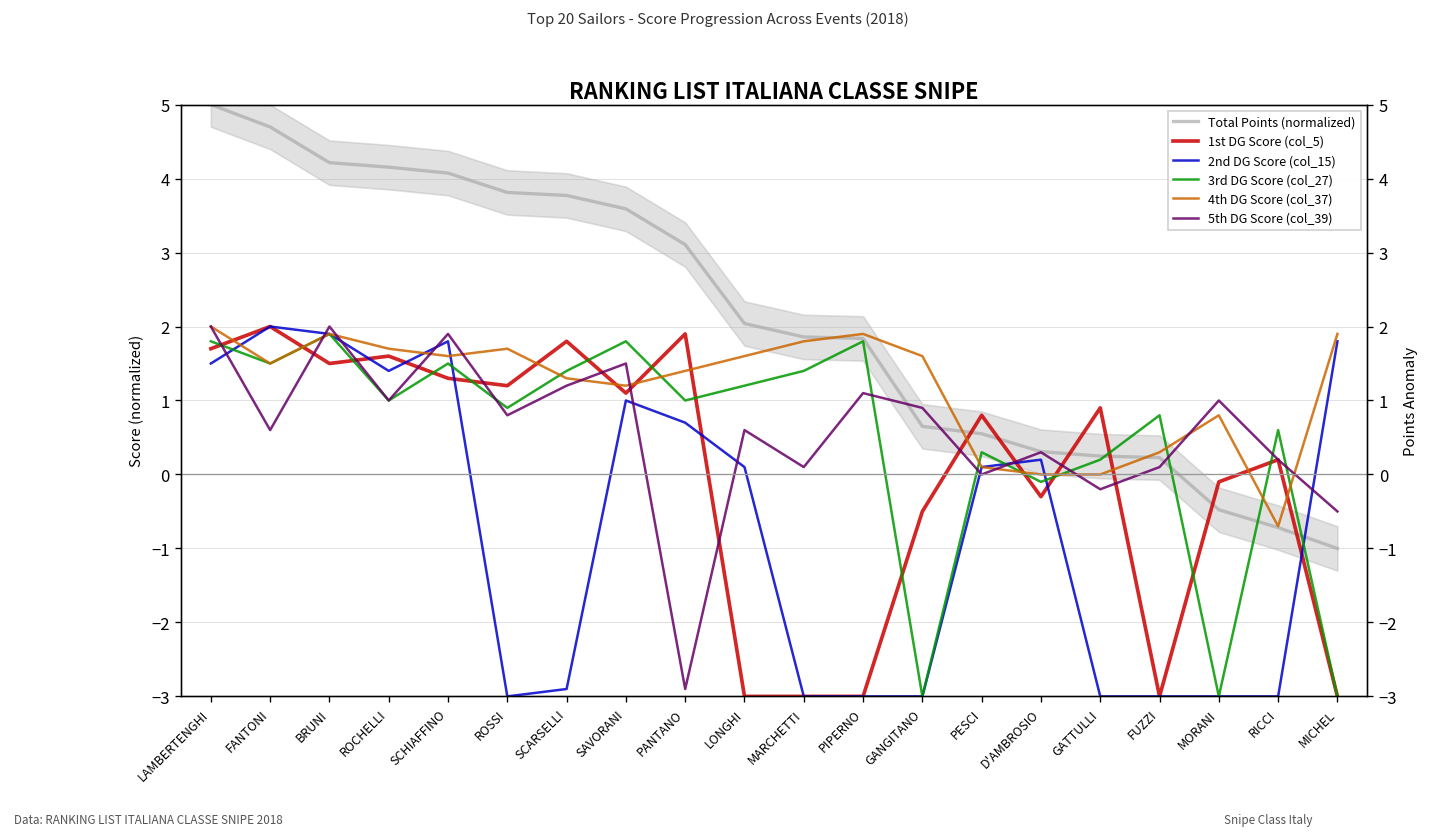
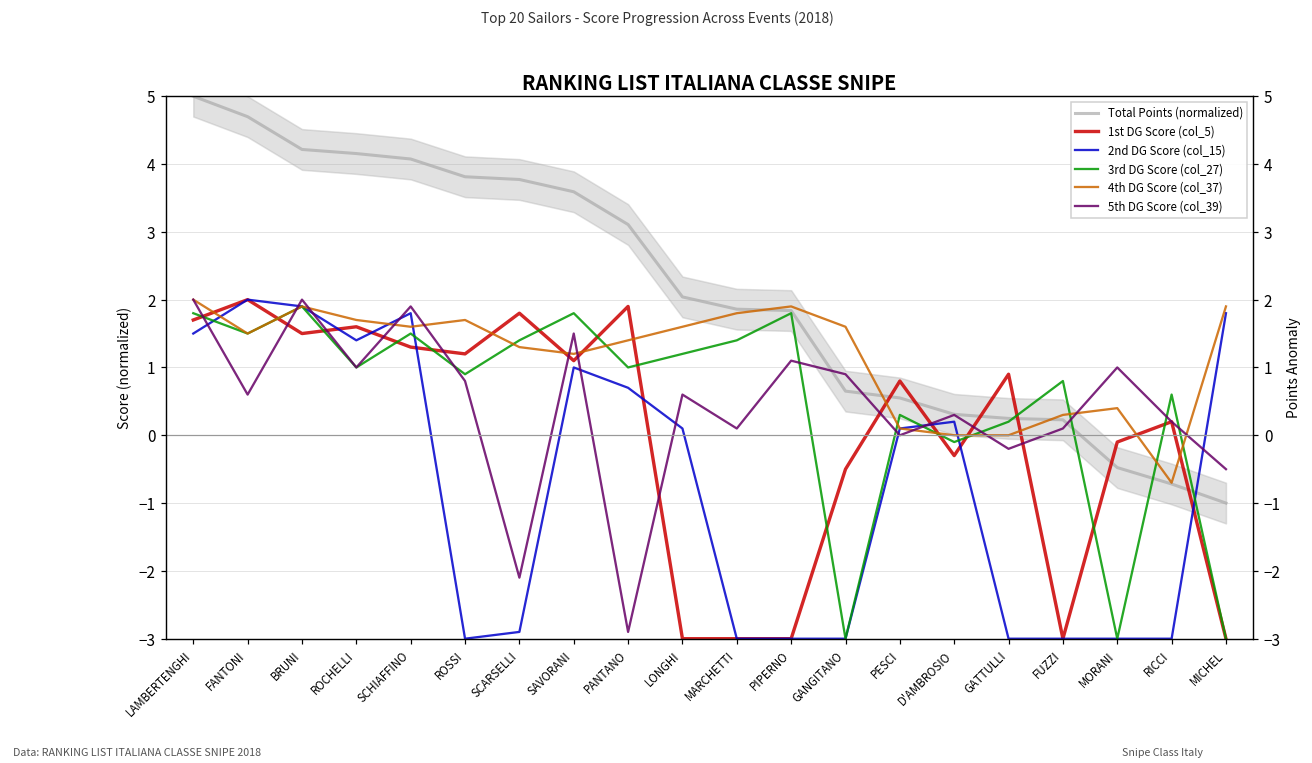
5th DG Score (col_39), SCARSELLI: 1.2 -> -2.1
4th DG Score (col_37), MORANI: 0.8 -> 0.4
